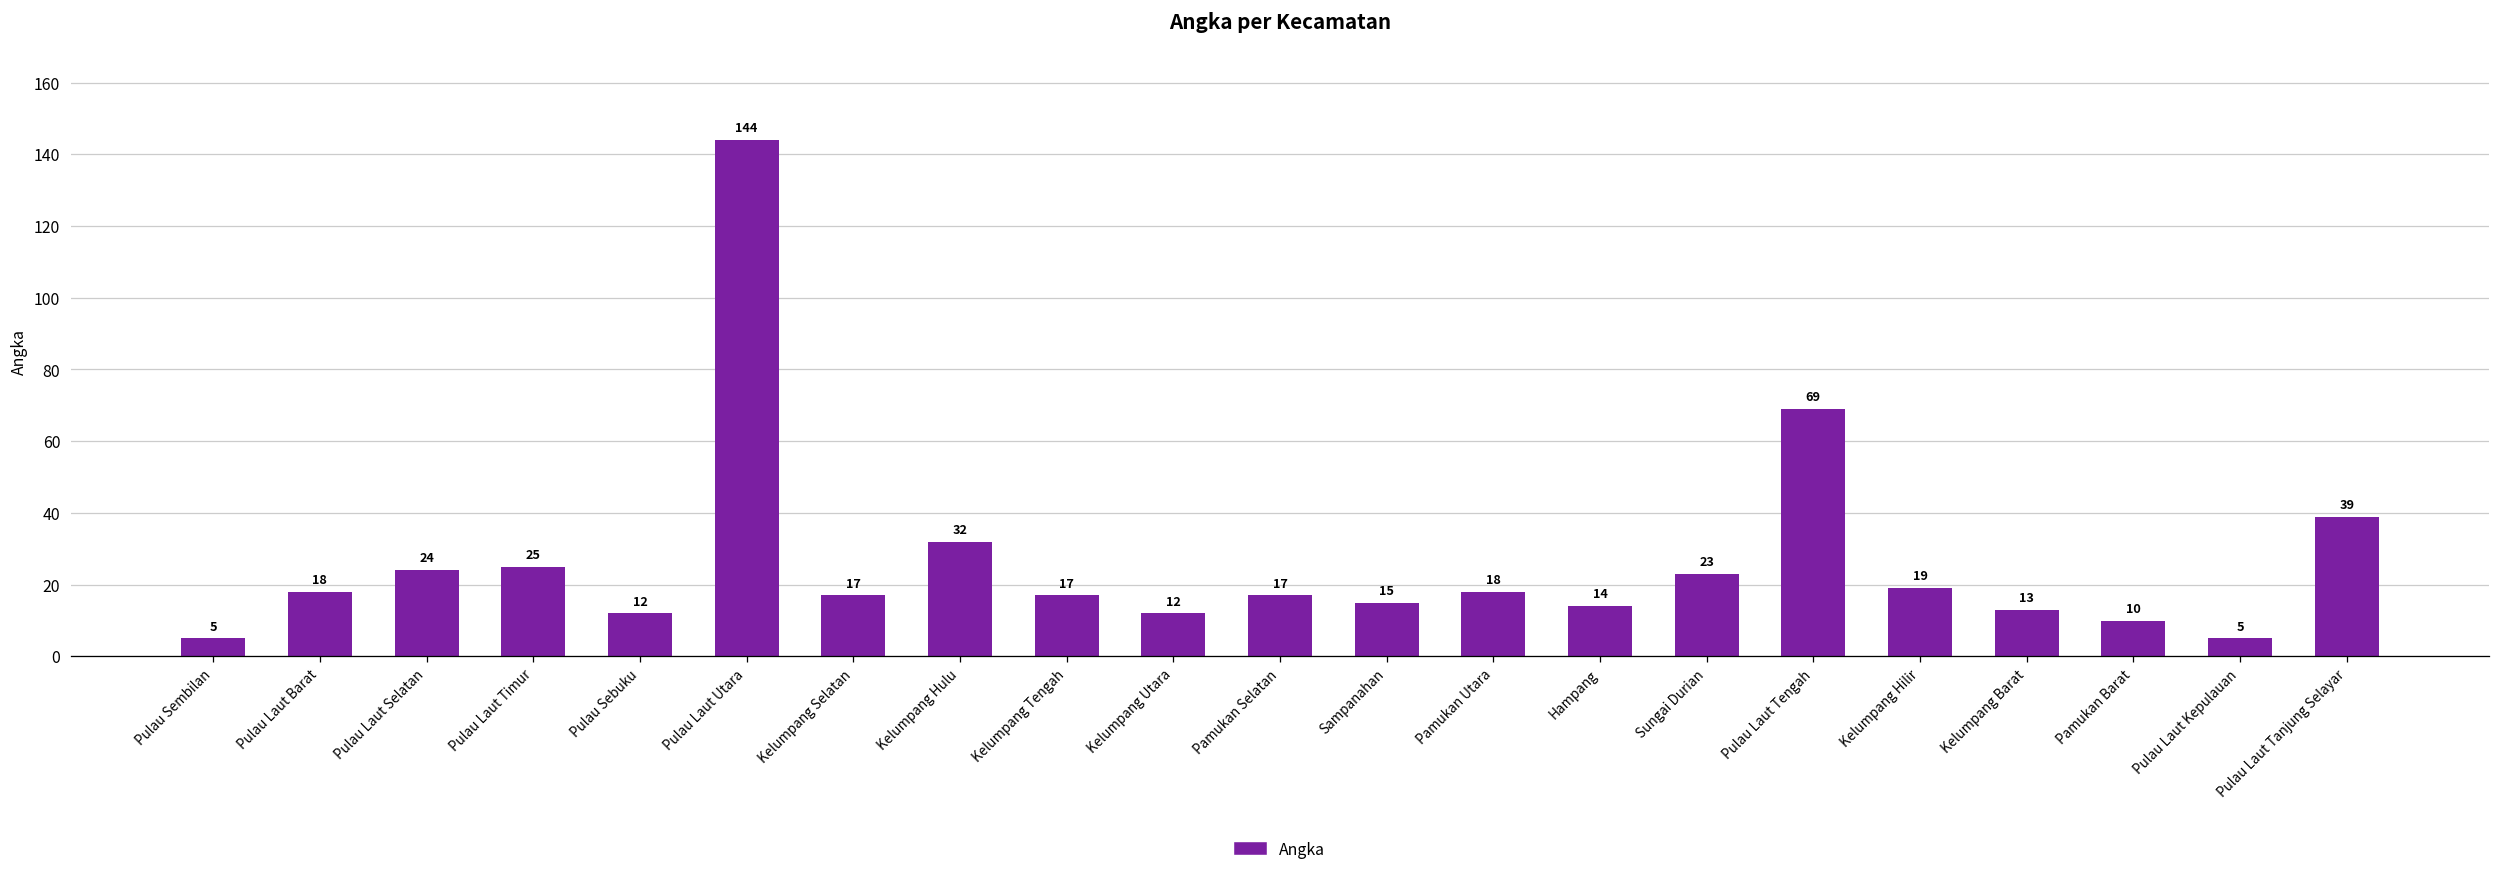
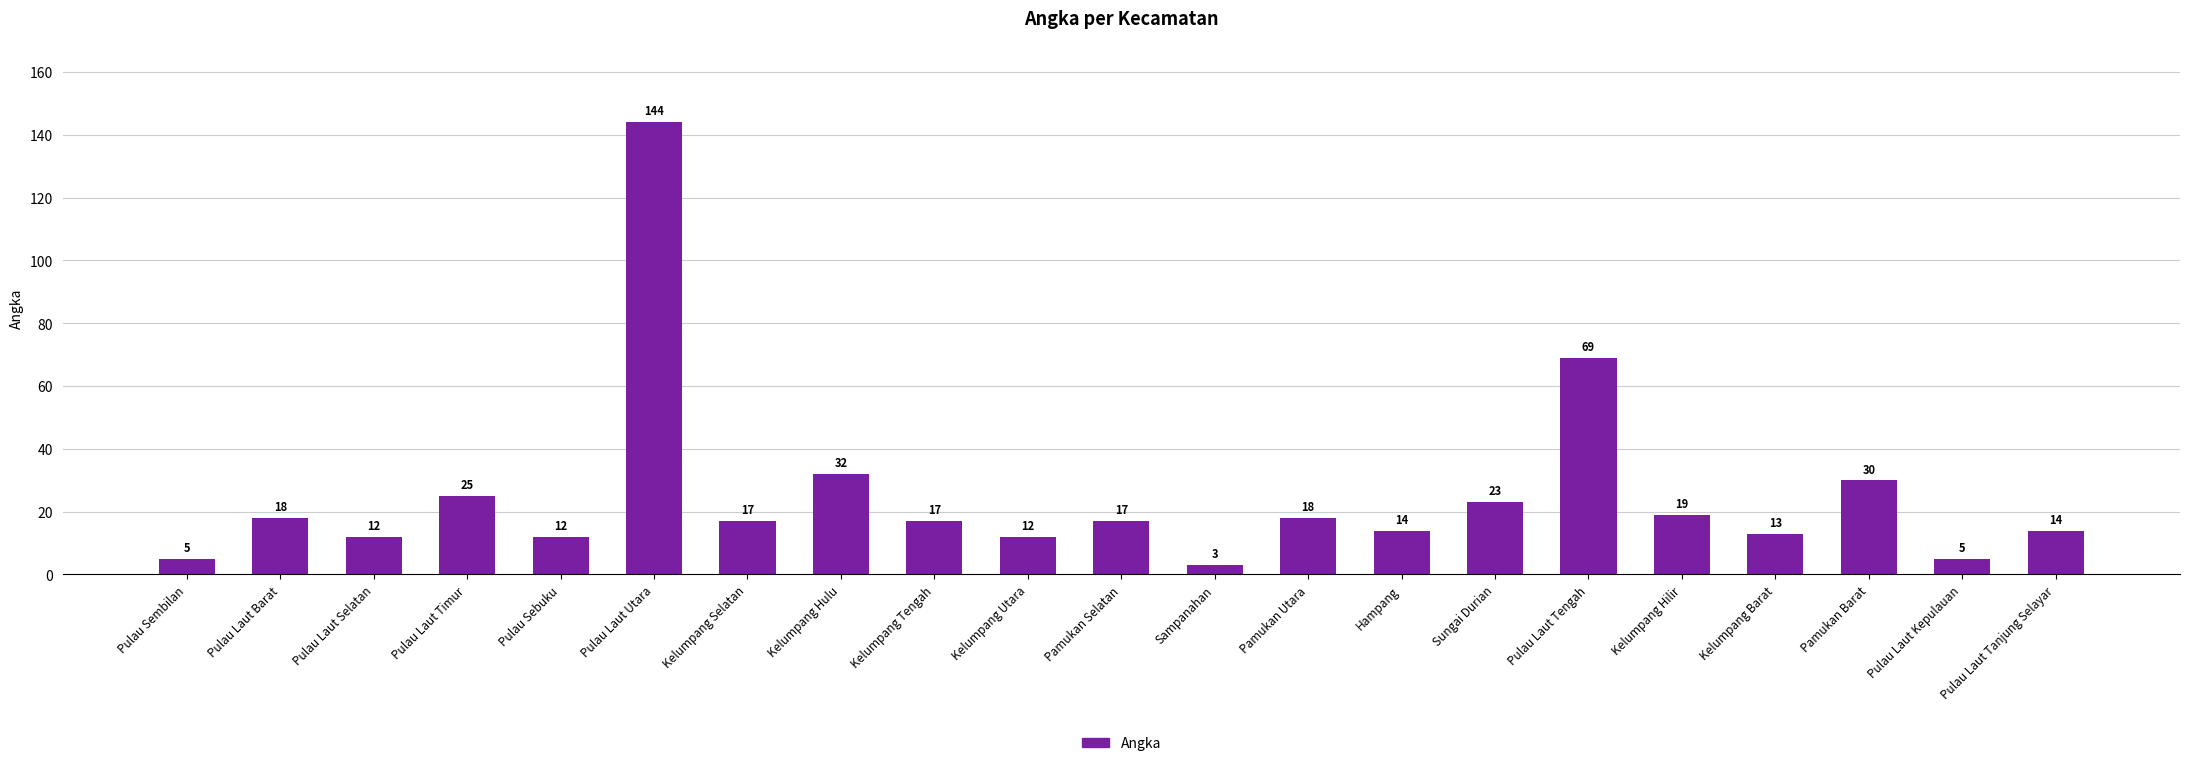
Pulau Laut Selatan: 24 -> 12
Sampanahan: 15 -> 3
Pamukan Barat: 10 -> 30
Pulau Laut Tanjung Selayar: 39 -> 14
